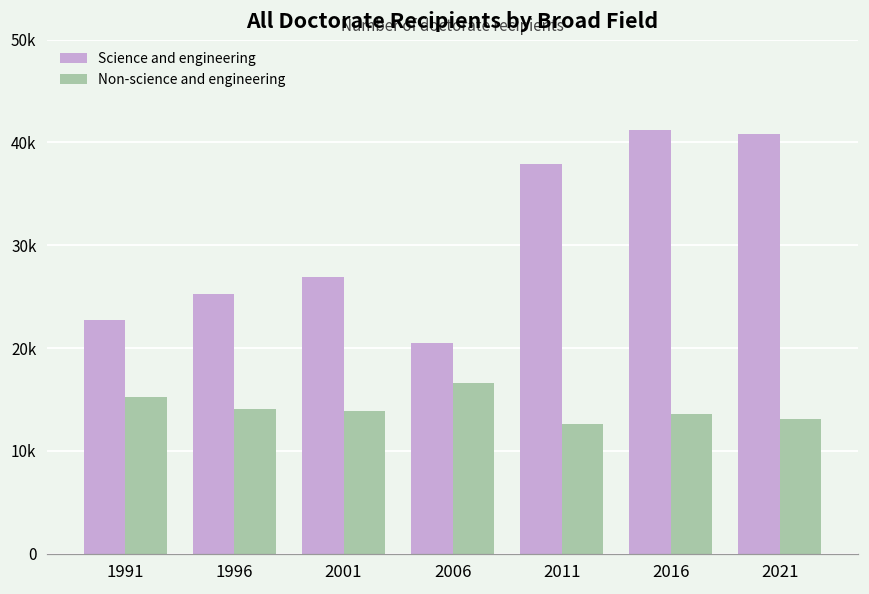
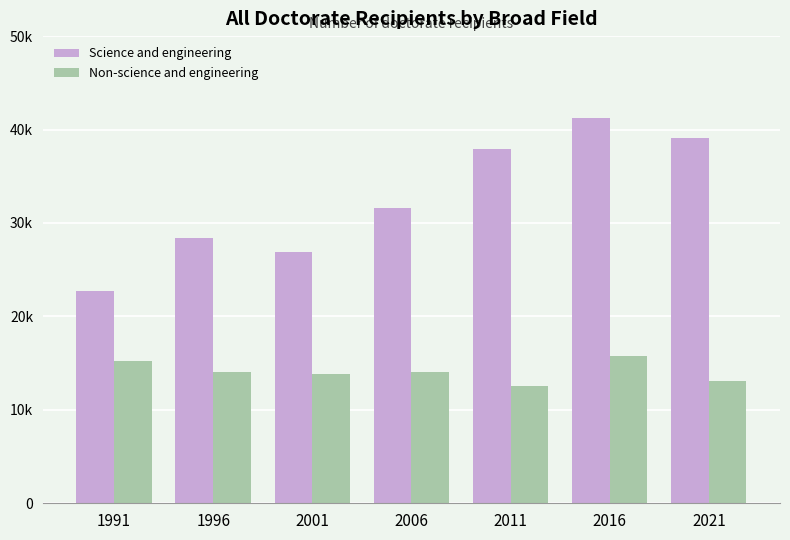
Science and engineering, 1996: 25000 -> 28000
Science and engineering, 2006: 21000 -> 32000
Non-science and engineering, 2006: 17000 -> 14000
Non-science and engineering, 2016: 14000 -> 16000
Science and engineering, 2021: 41000 -> 39000
